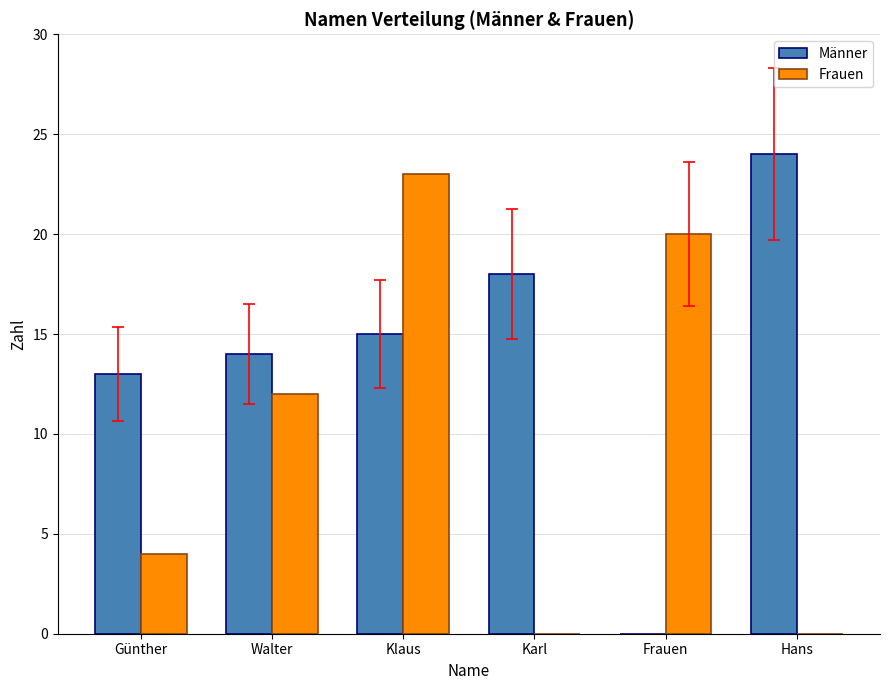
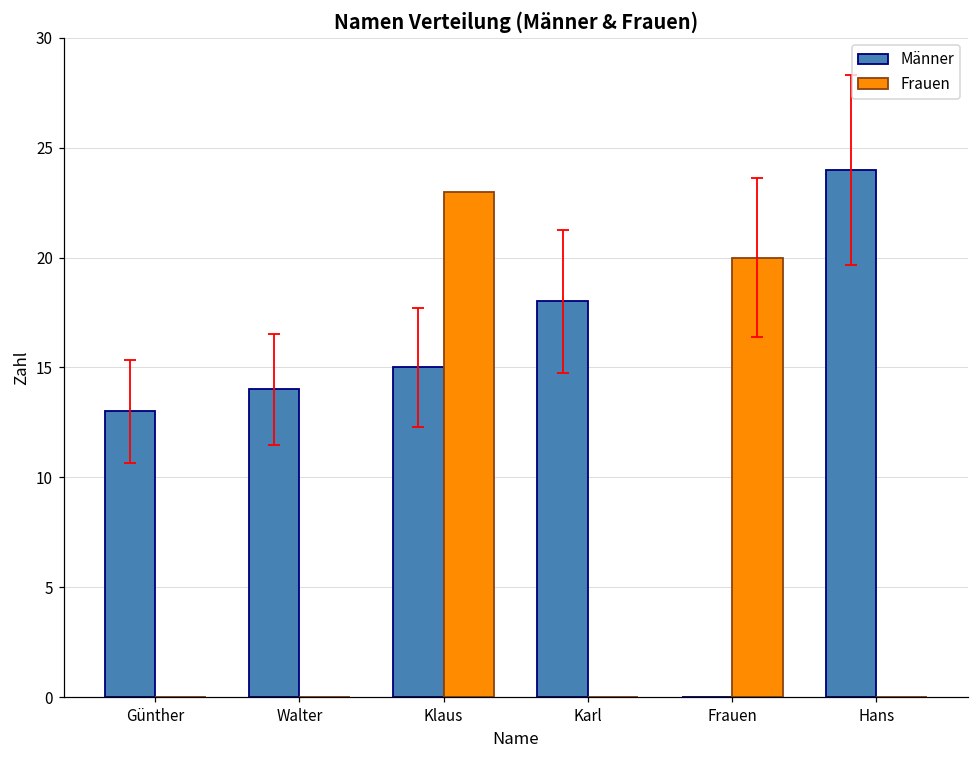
Frauen, Günther: 4 -> 0
Frauen, Walter: 12 -> 0
